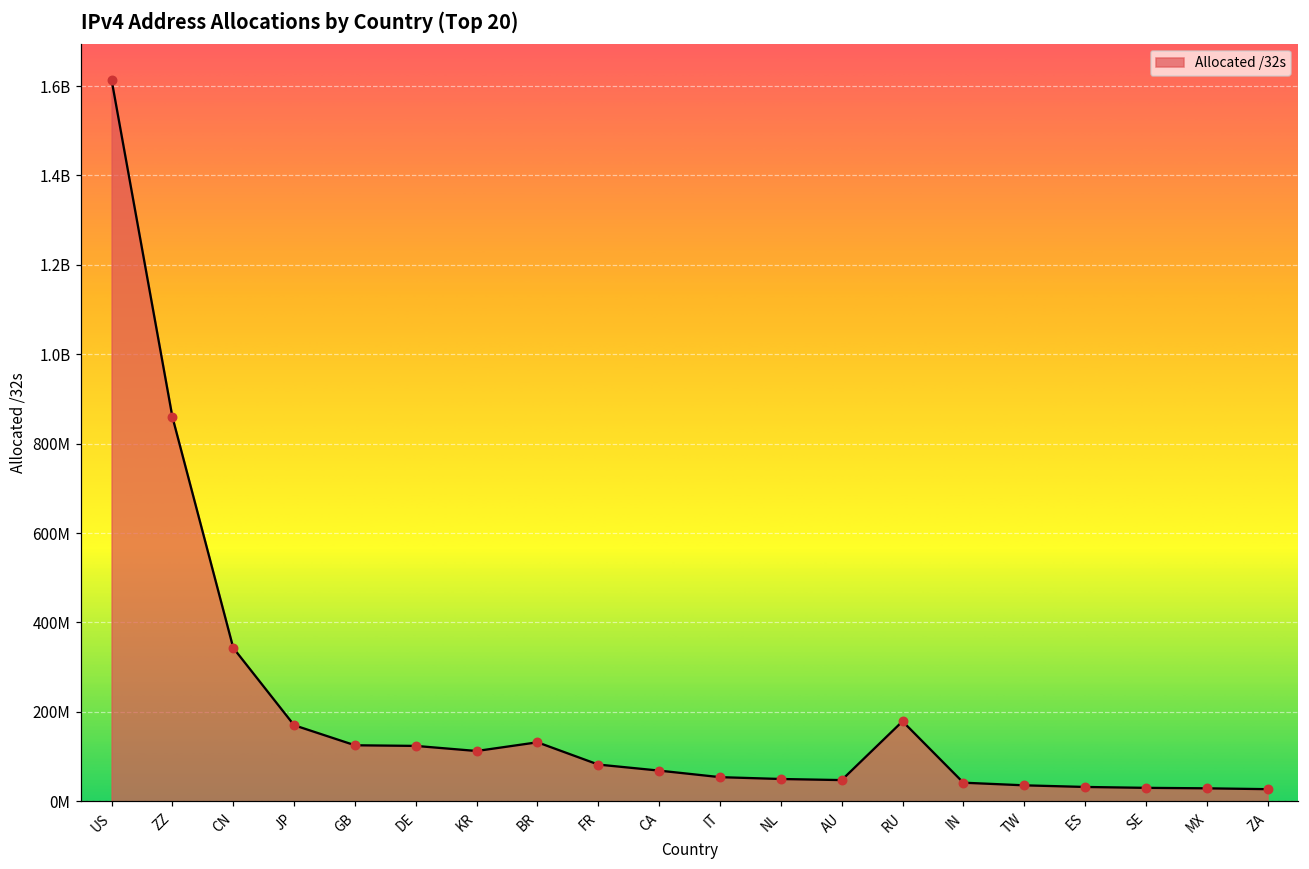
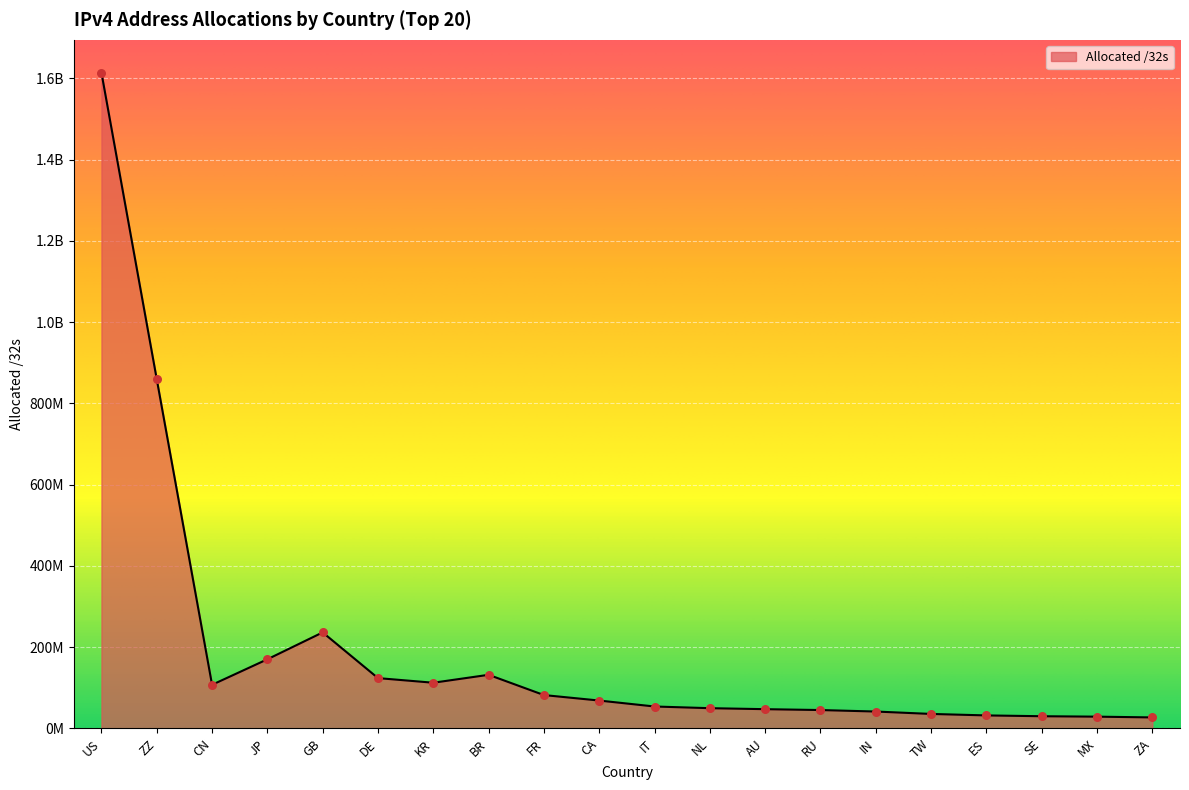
CN: 340000000 -> 110000000
GB: 130000000 -> 240000000
RU: 180000000 -> 50000000
